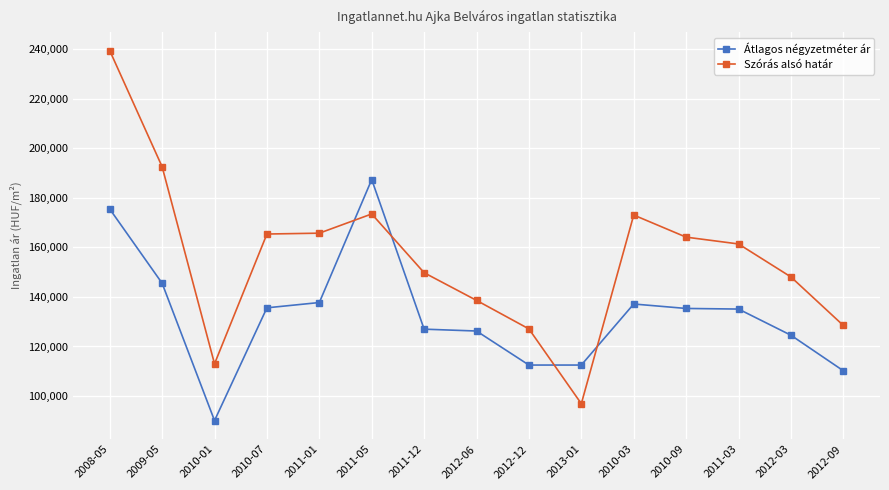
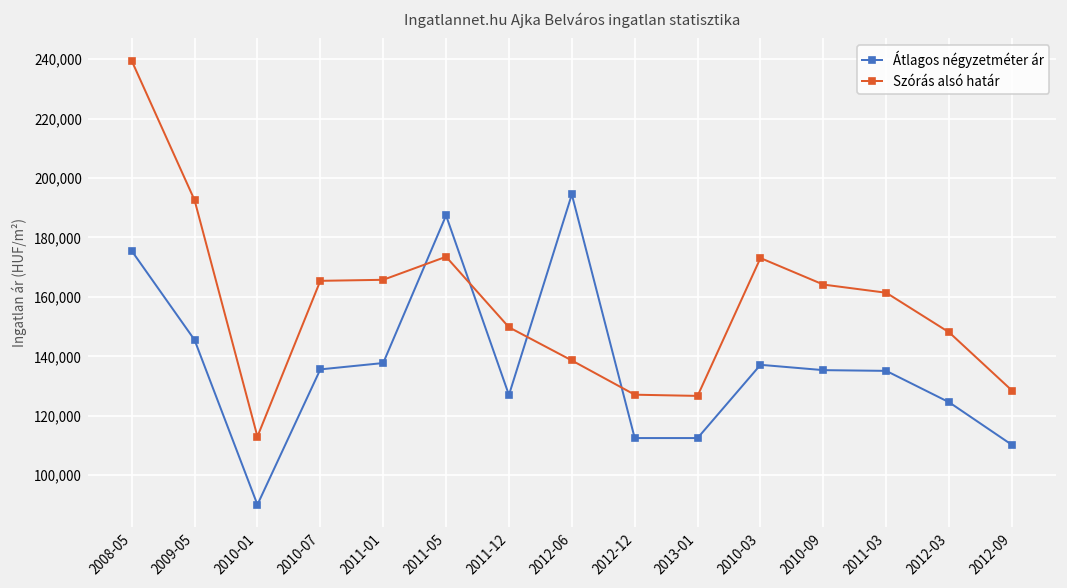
Átlagos négyzetméter ár, 2012-06: 126,000 -> 194,000
Szórás alsó határ, 2013-01: 97,000 -> 127,000
